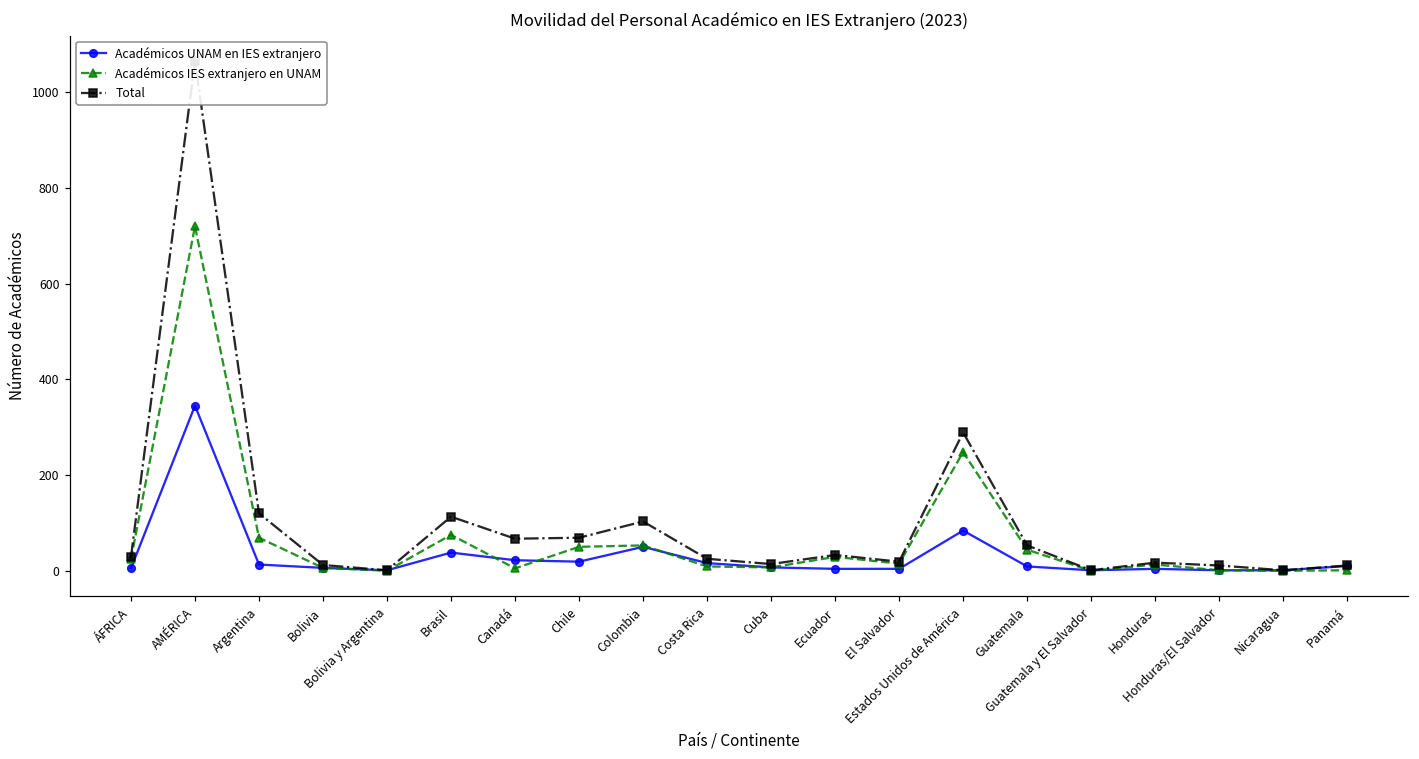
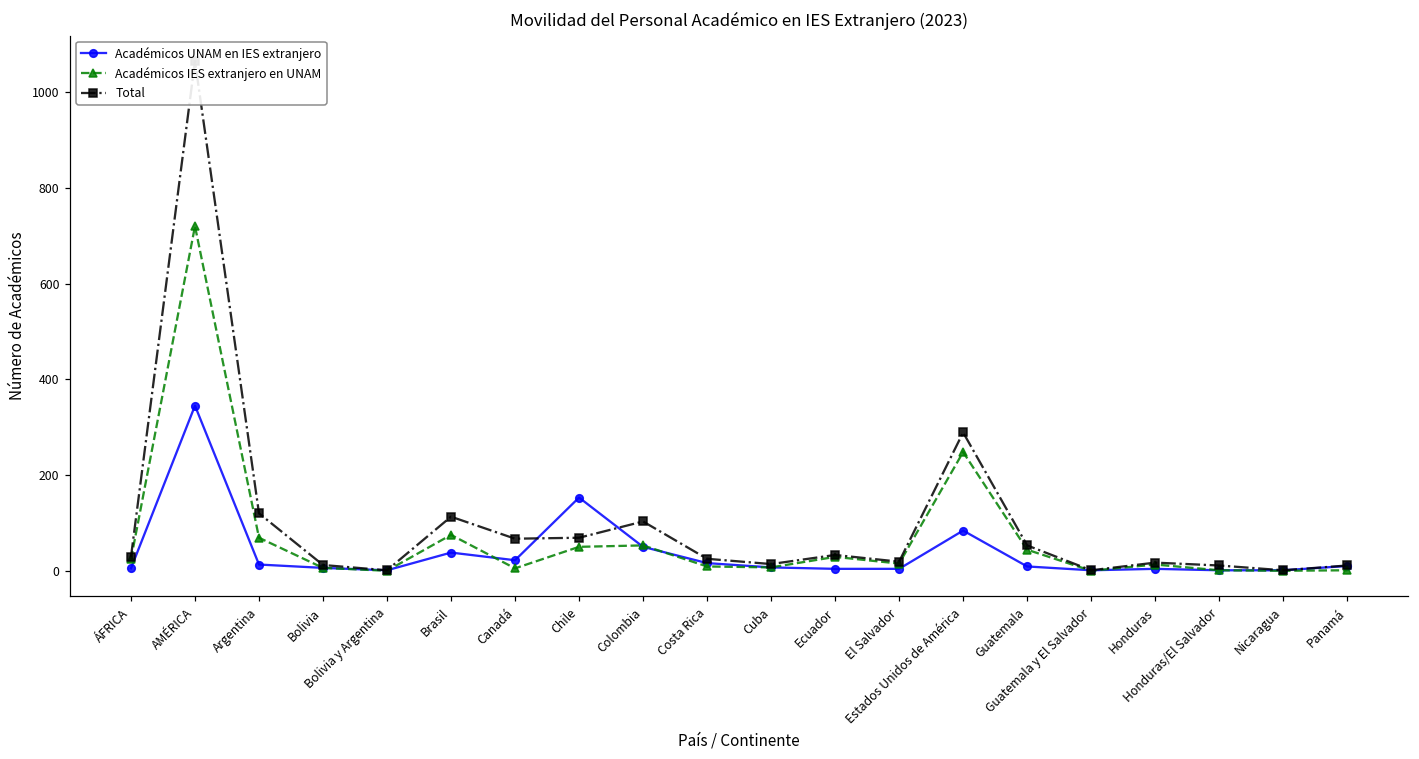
Académicos UNAM en IES extranjero, Chile: 20 -> 150
